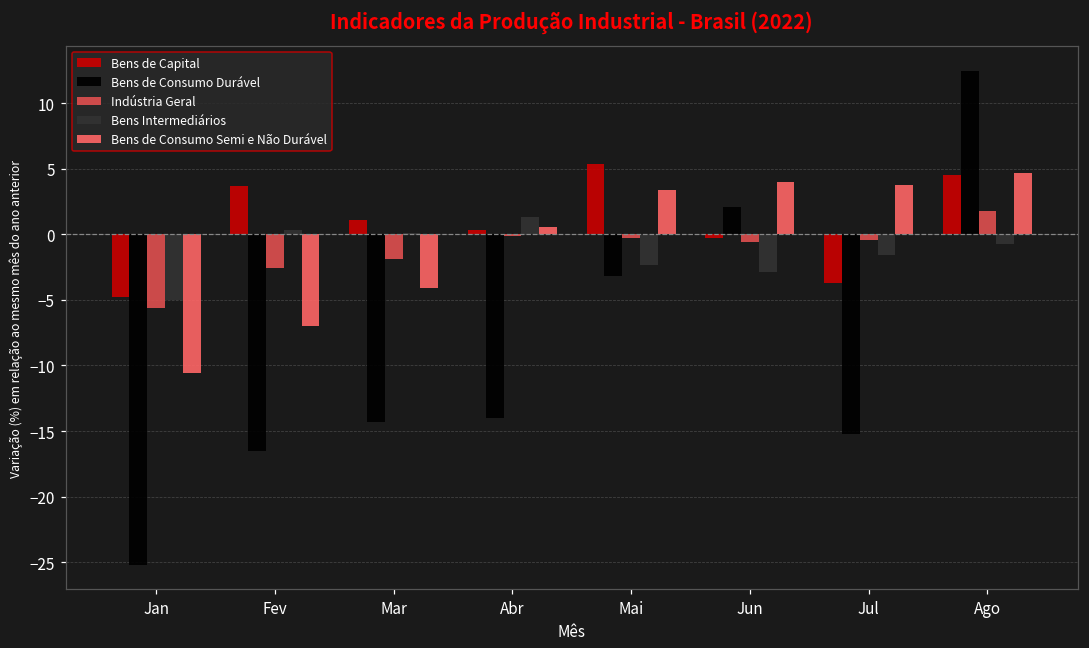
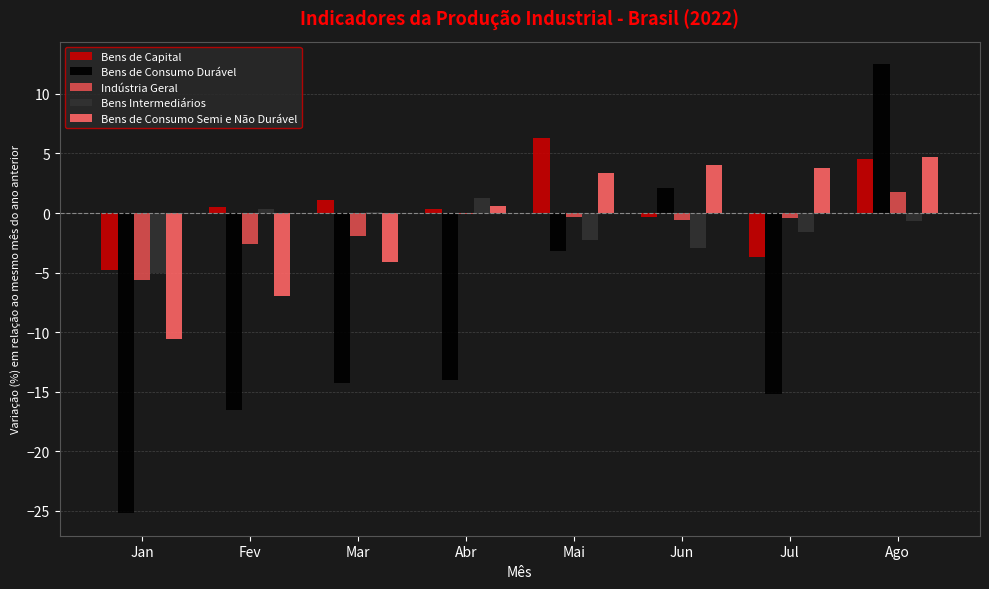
Bens de Capital, Fev: 3.7 -> 0.5
Bens de Capital, Mai: 5.4 -> 6.3
